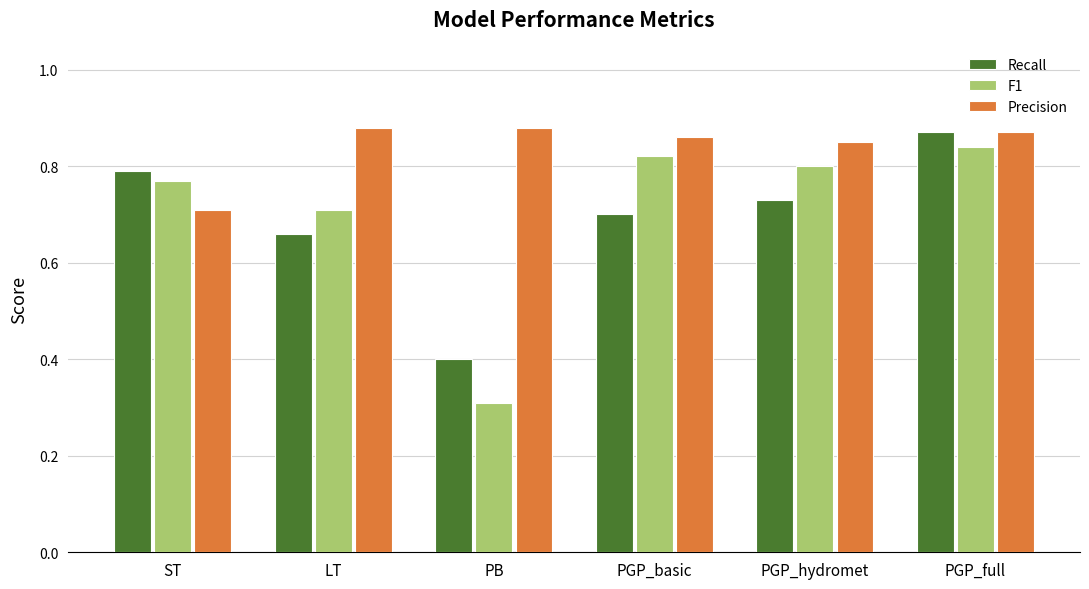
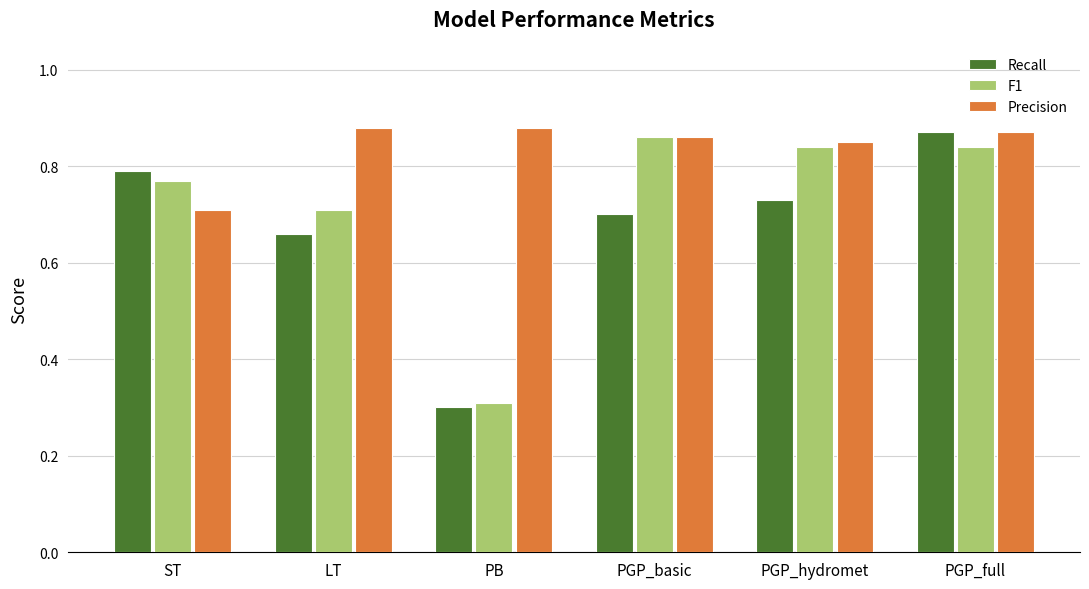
Recall, PB: 0.4 -> 0.3
F1, PGP_basic: 0.82 -> 0.86
F1, PGP_hydromet: 0.80 -> 0.84
